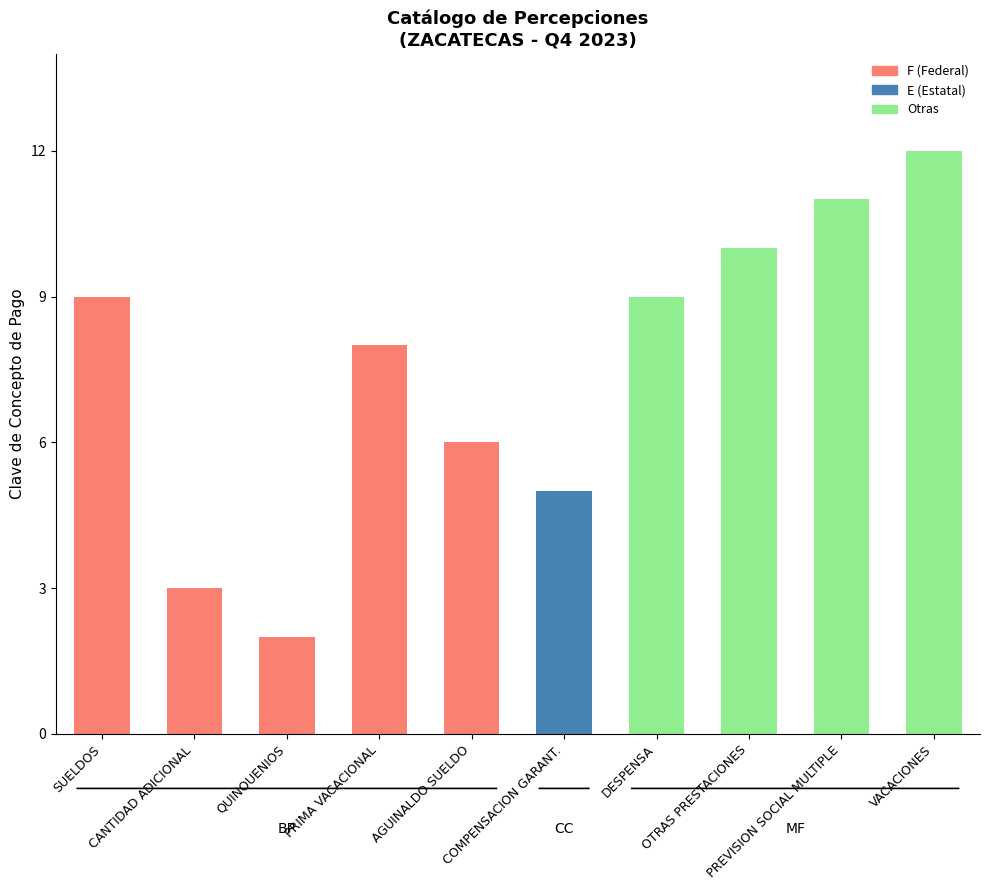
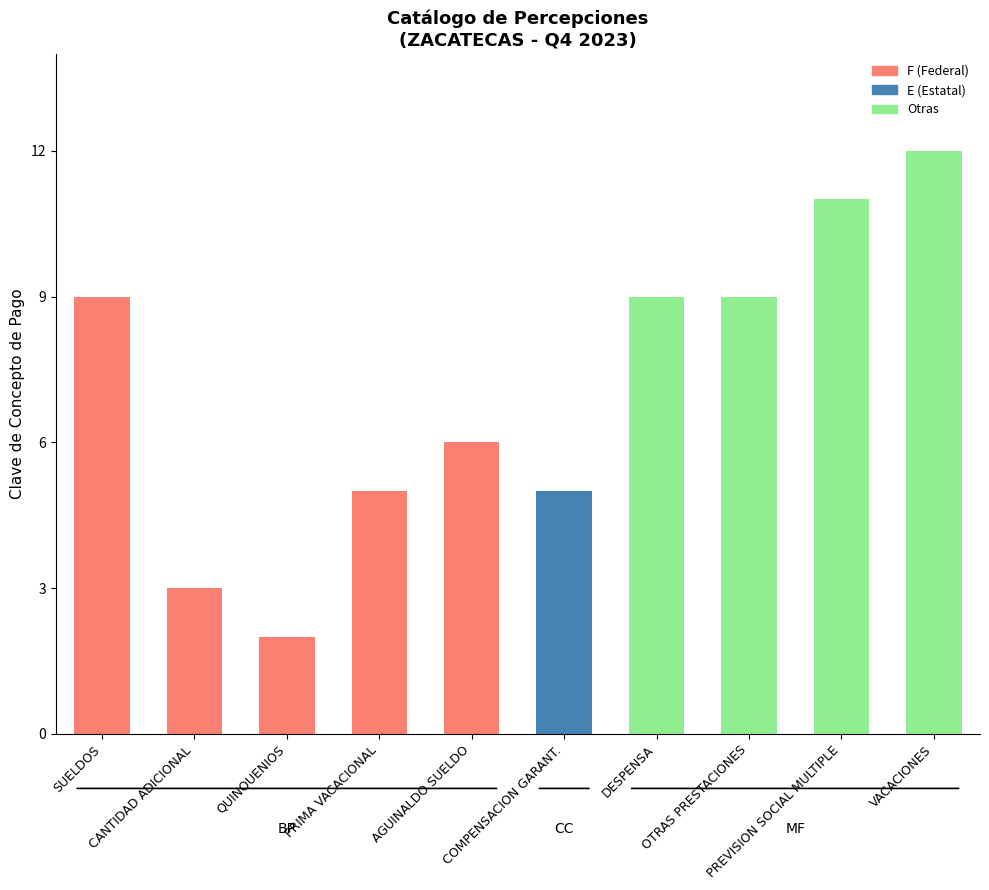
PRIMA VACACIONAL: 8 -> 5
OTRAS PRESTACIONES: 10 -> 9
